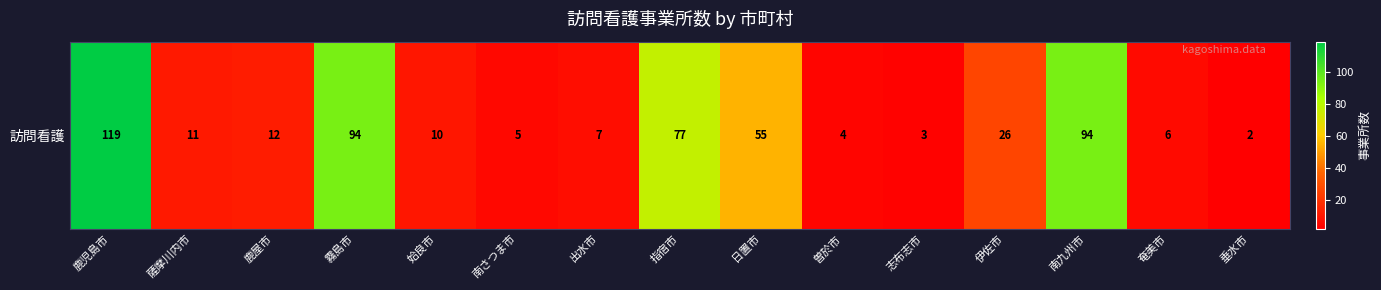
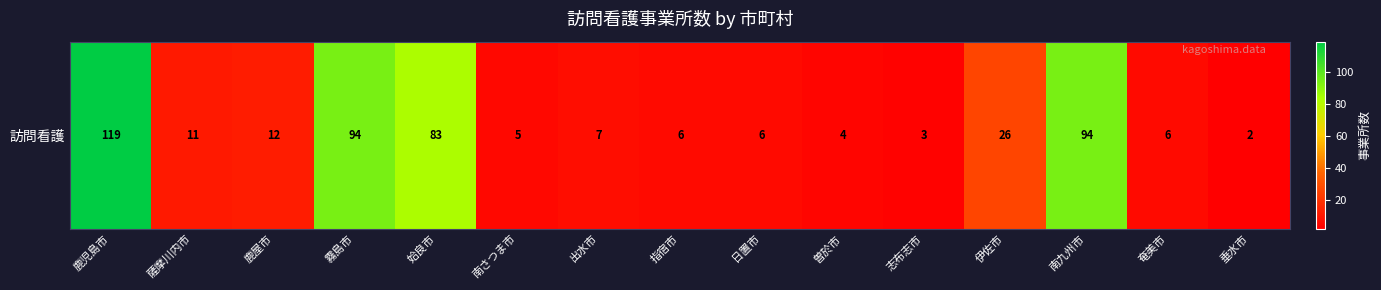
訪問看護, 姶良市: 10 -> 83
訪問看護, 指宿市: 77 -> 6
訪問看護, 日置市: 55 -> 6
